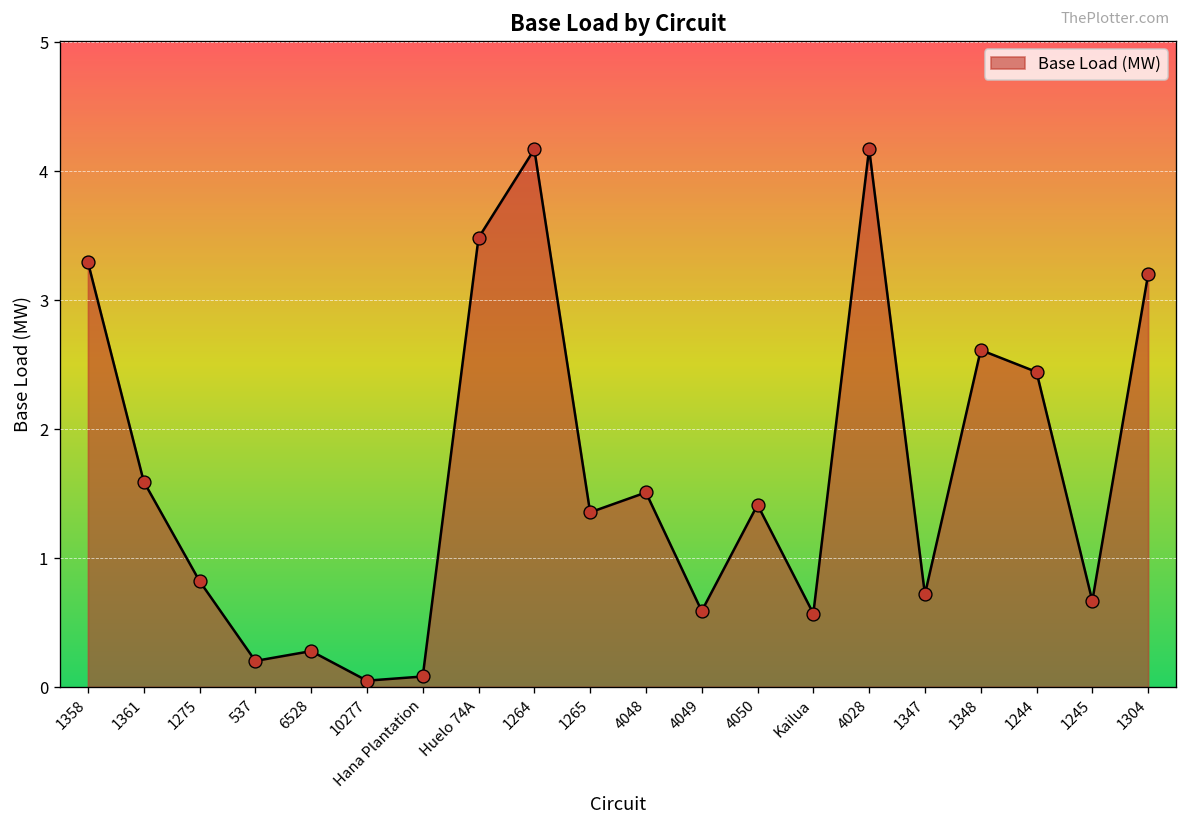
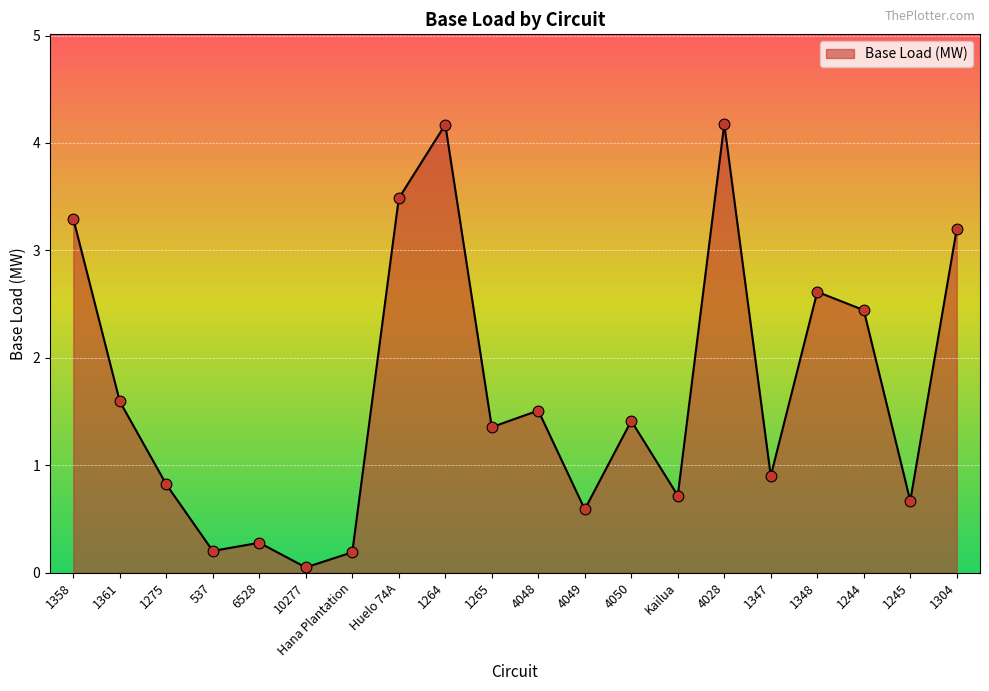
Hana Plantation: 0.08 -> 0.19
Kailua: 0.57 -> 0.72
1347: 0.72 -> 0.90
